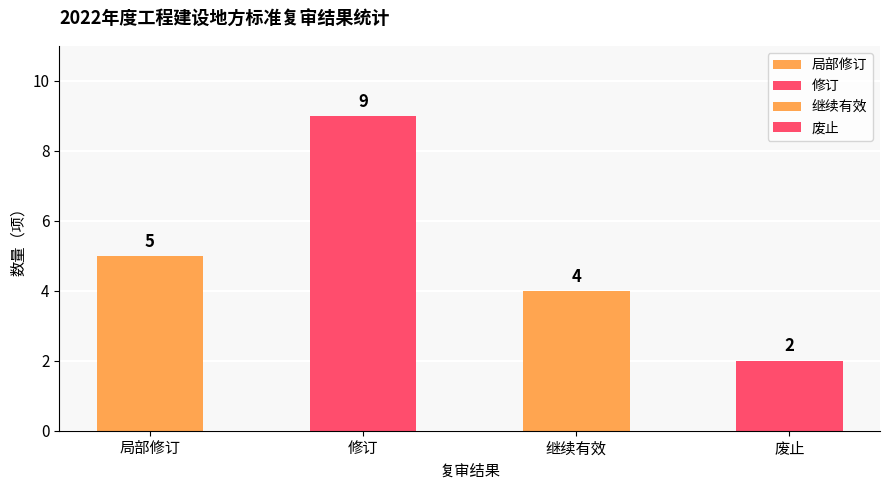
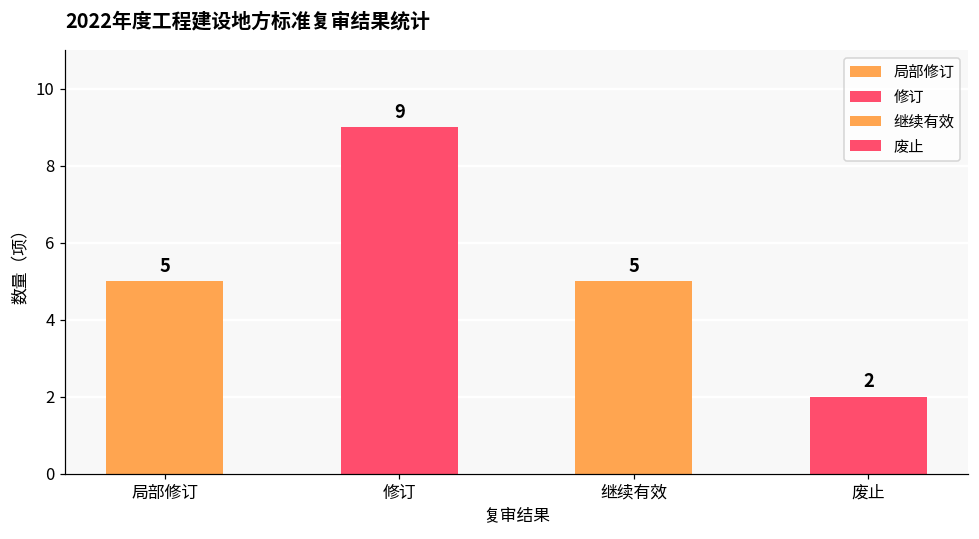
继续有效: 4 -> 5
